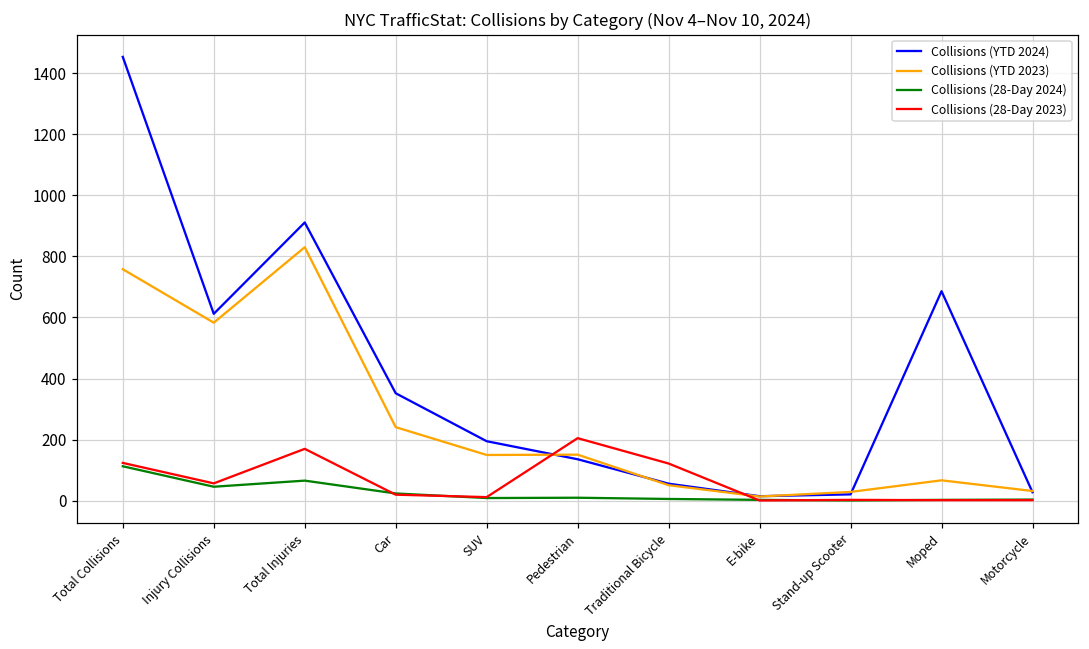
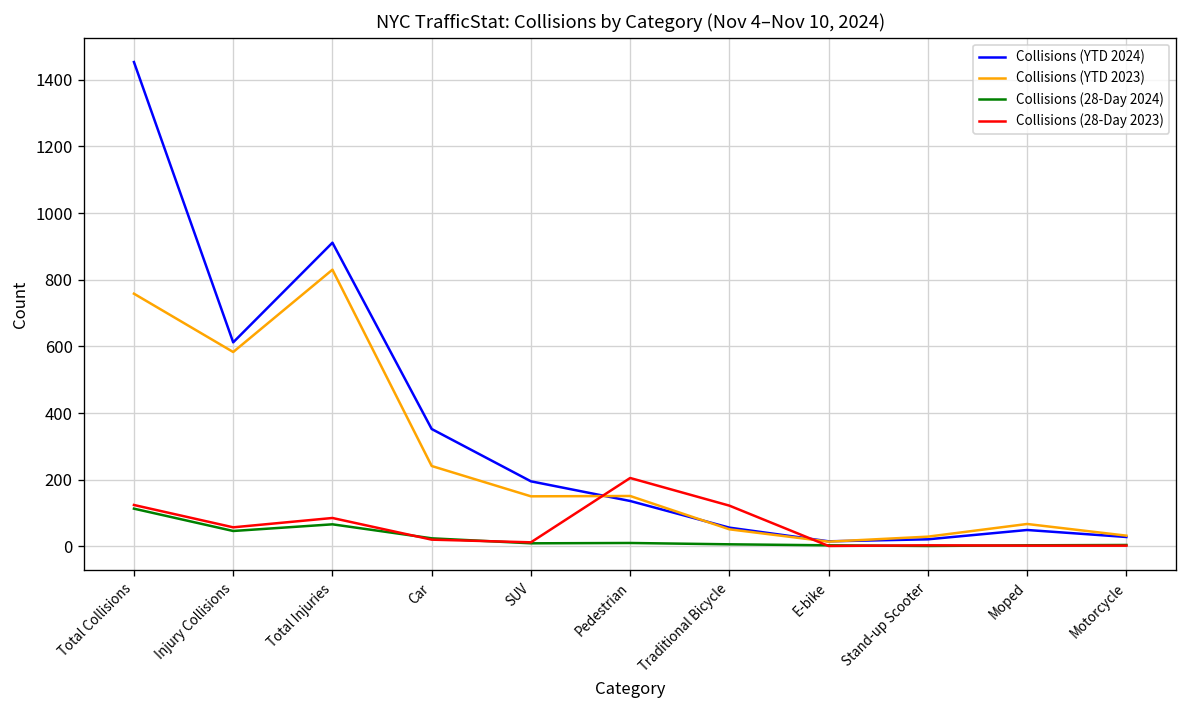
Collisions (28-Day 2023), Total Injuries: 170 -> 90
Collisions (YTD 2024), Moped: 690 -> 50
